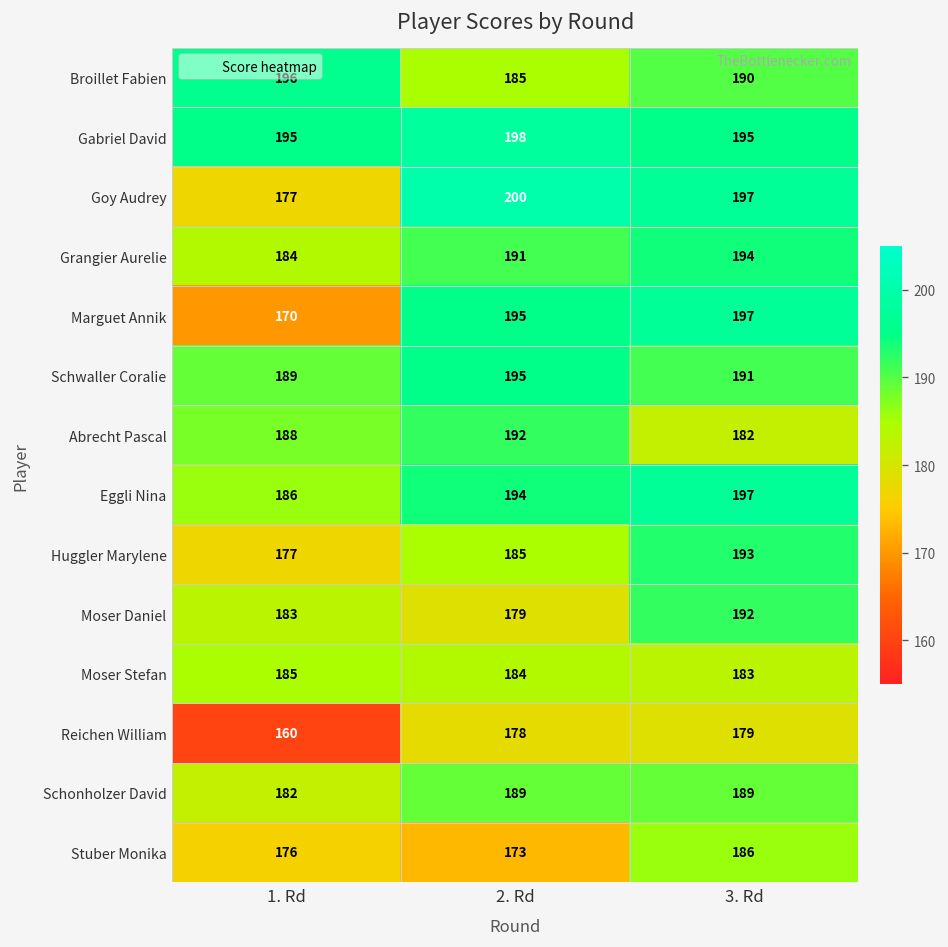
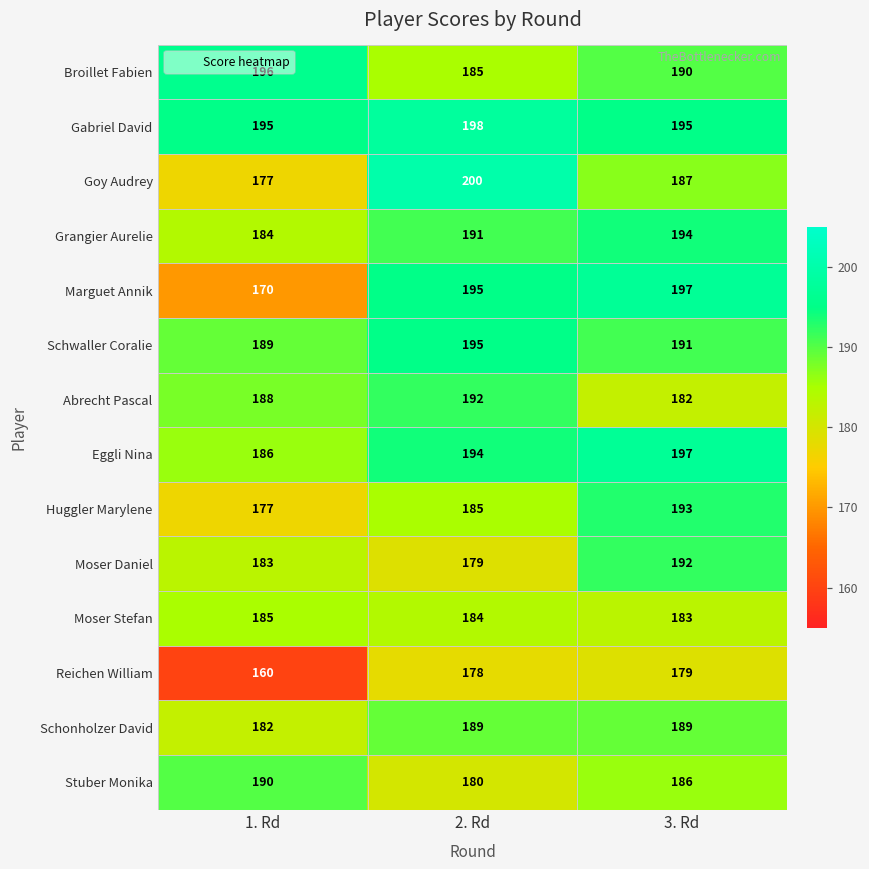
Goy Audrey, 3. Rd: 197 -> 187
Stuber Monika, 1. Rd: 176 -> 190
Stuber Monika, 2. Rd: 173 -> 180
